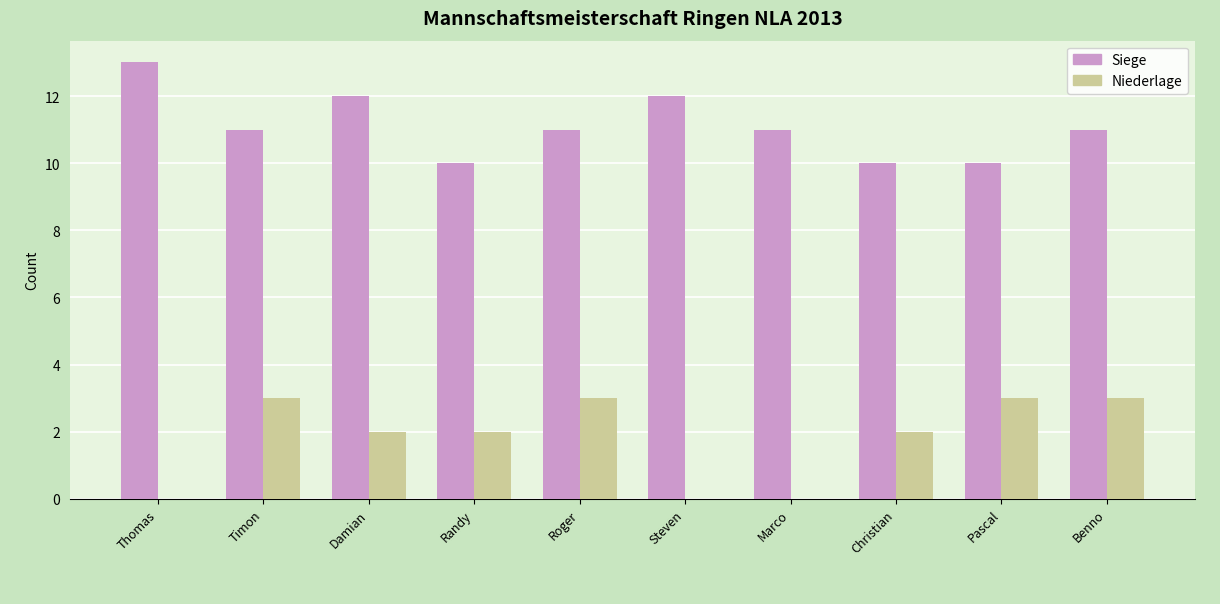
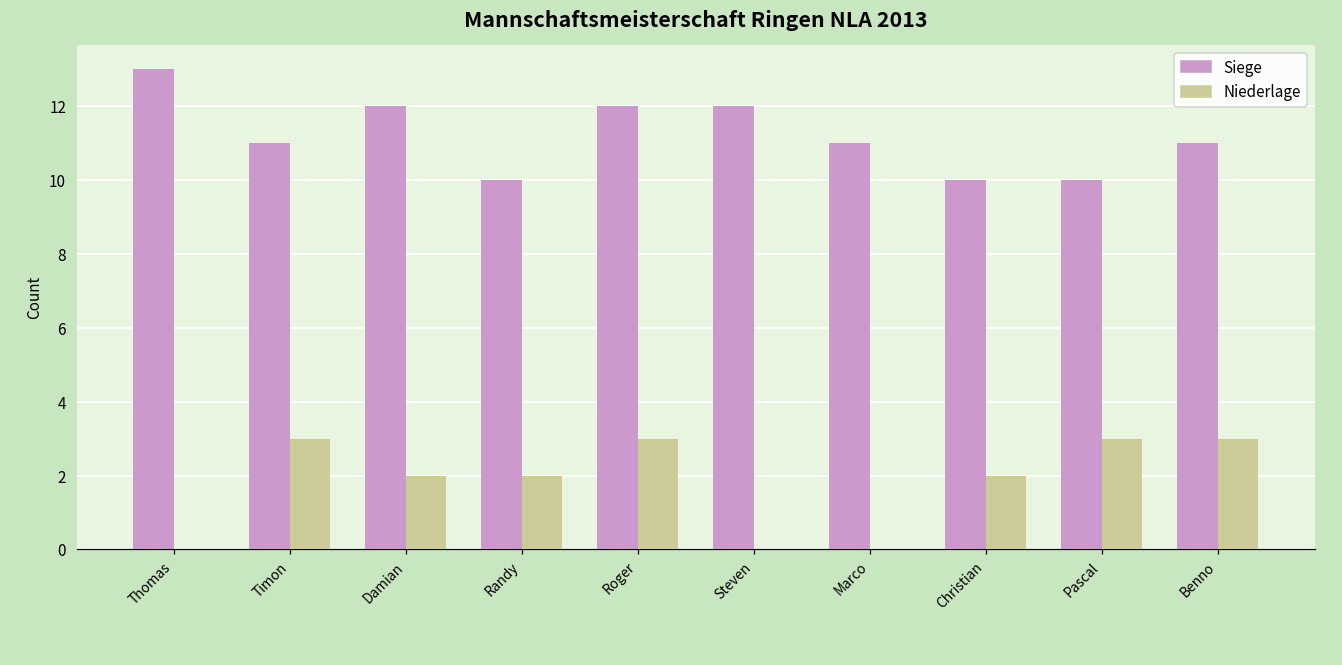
Siege, Roger: 11 -> 12
